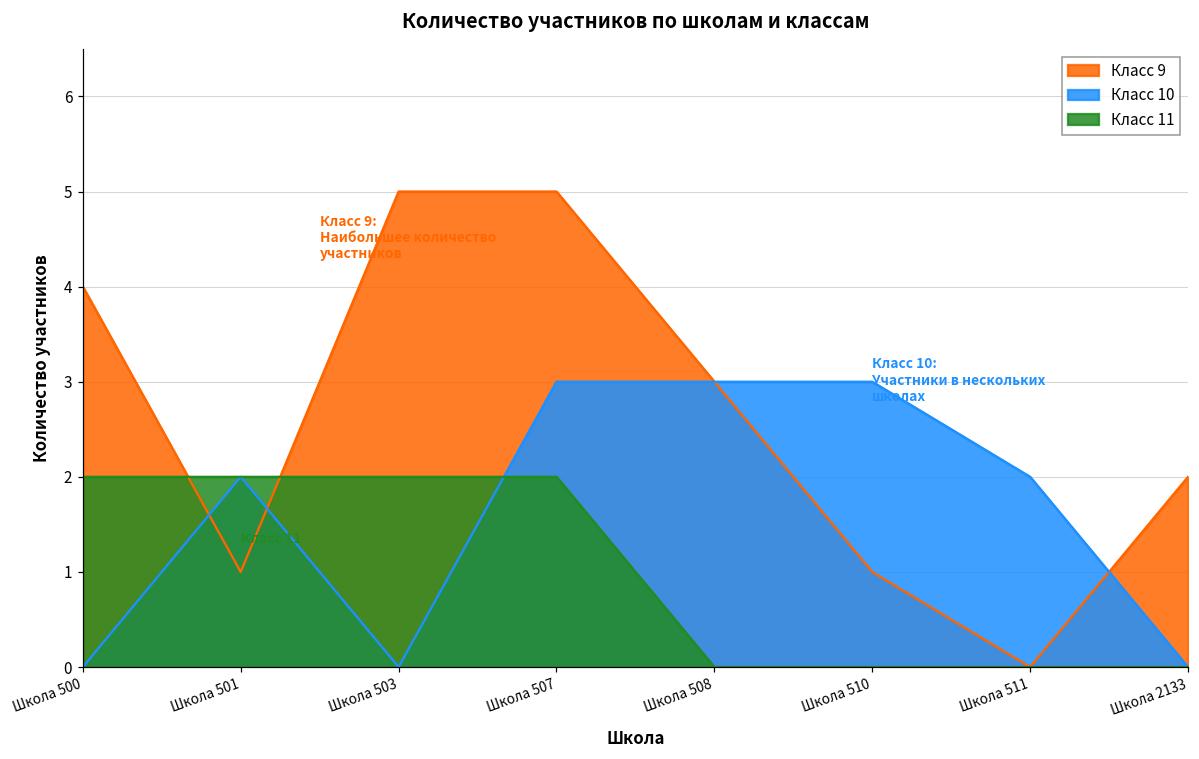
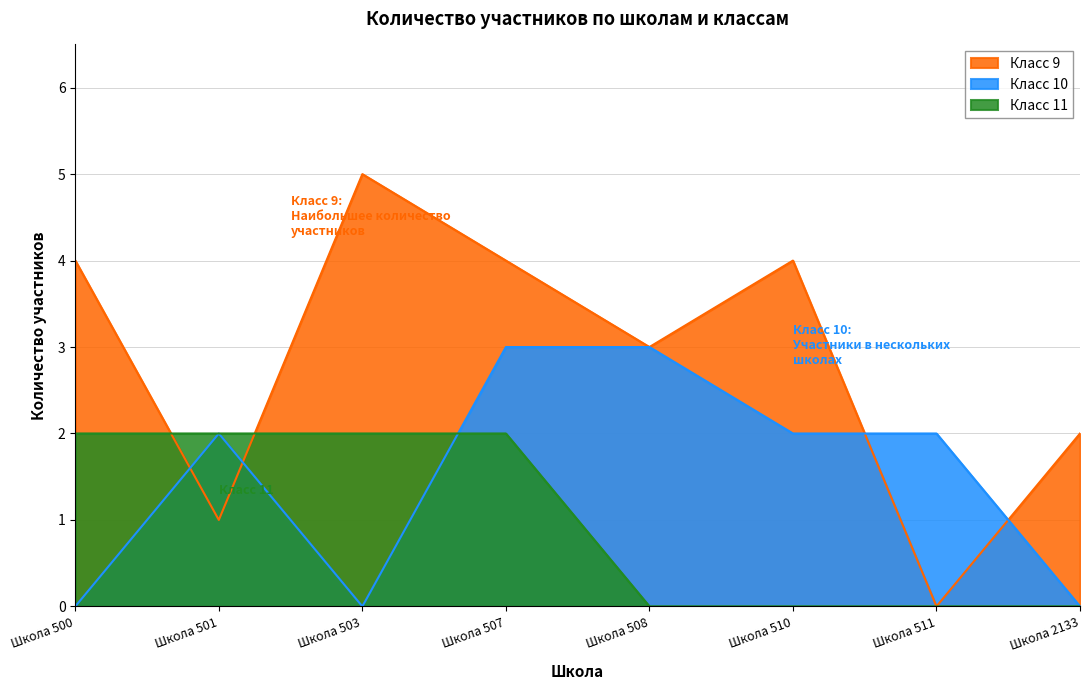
Класс 9, Школа 507: 5 -> 4
Класс 9, Школа 510: 1 -> 4
Класс 10, Школа 510: 3 -> 2
